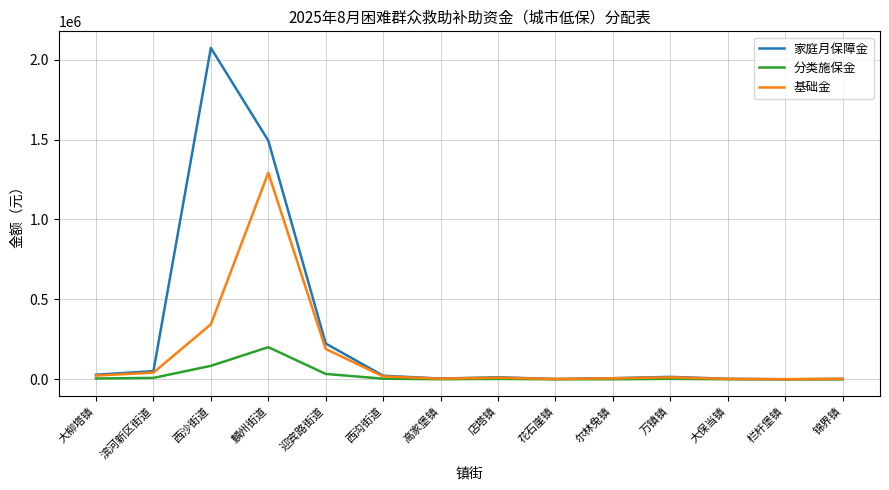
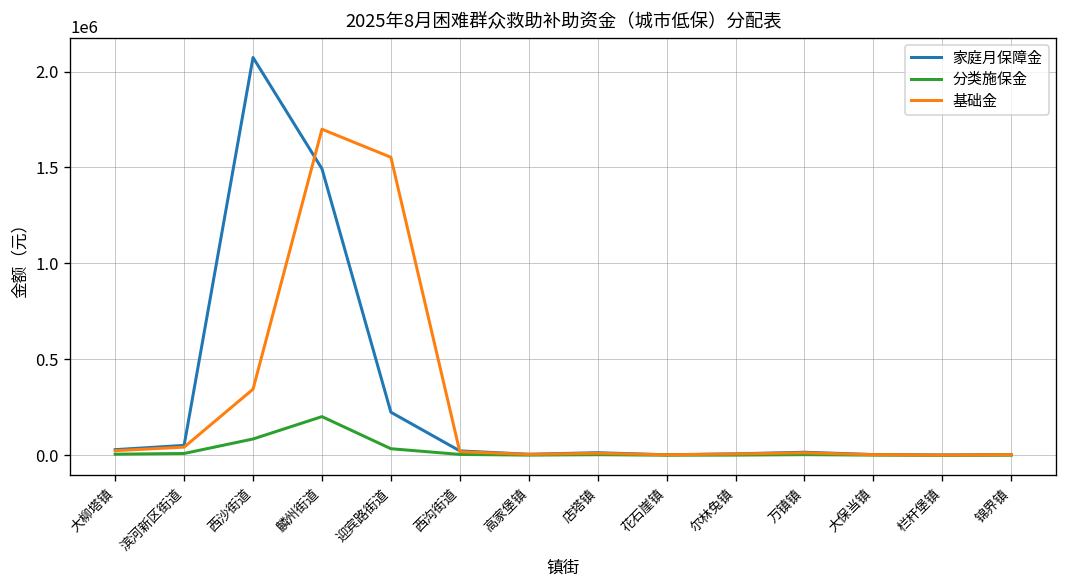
基础金, 麟州街道: 1290000 -> 1700000
基础金, 迎宾路街道: 190000 -> 1550000
